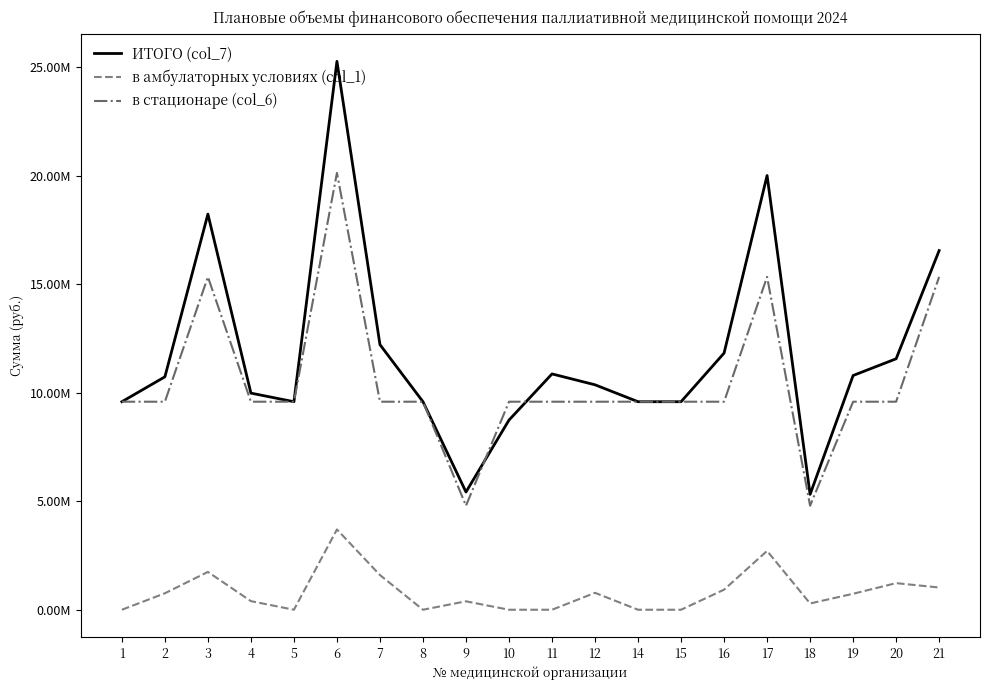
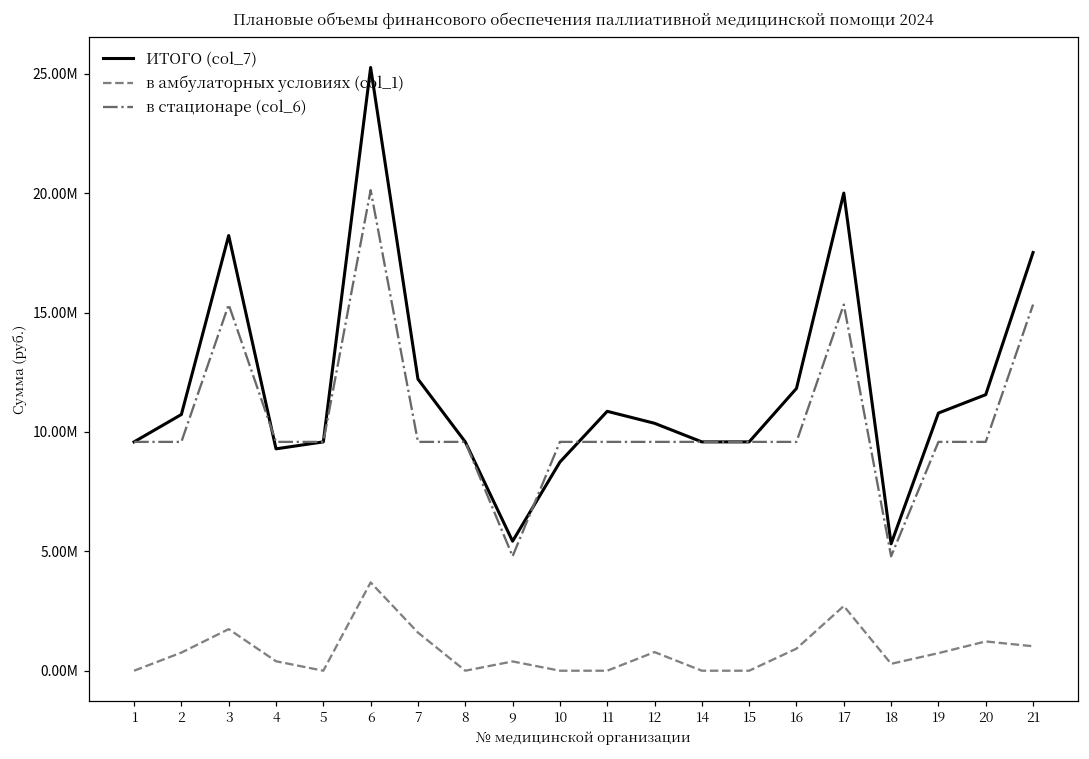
ИТОГО (col_7), 4: 10000000 -> 9300000
ИТОГО (col_7), 21: 16500000 -> 17500000
